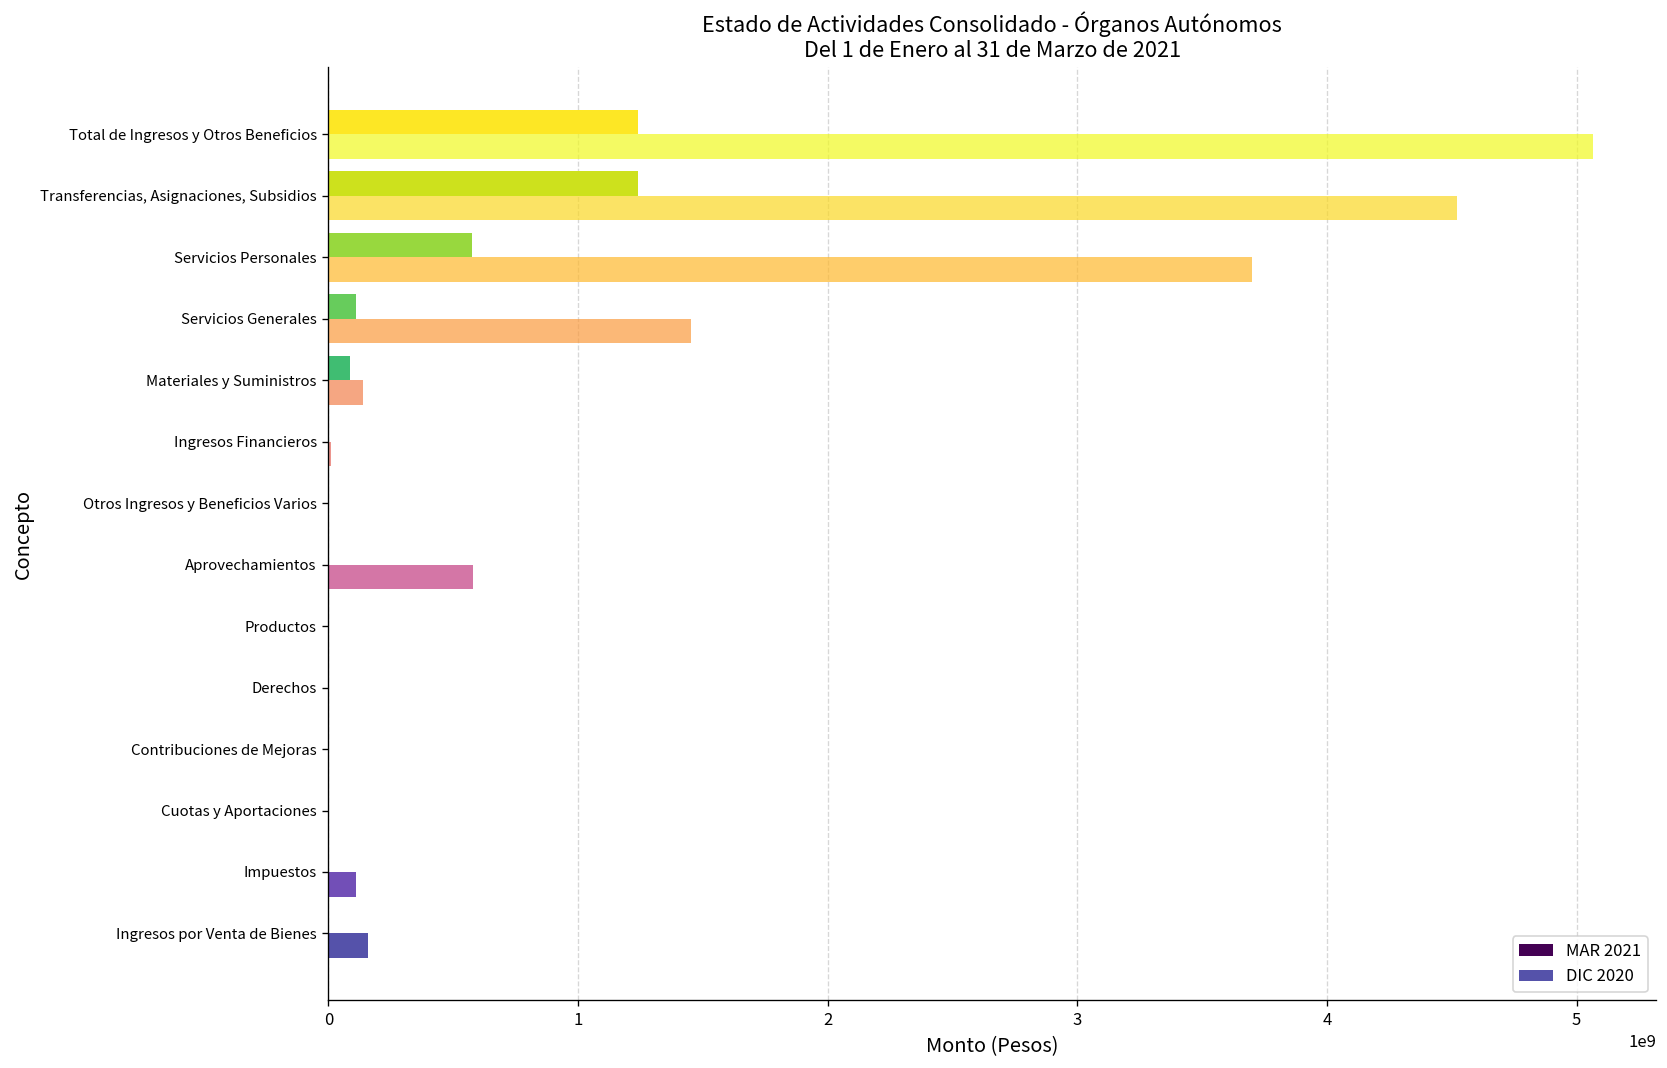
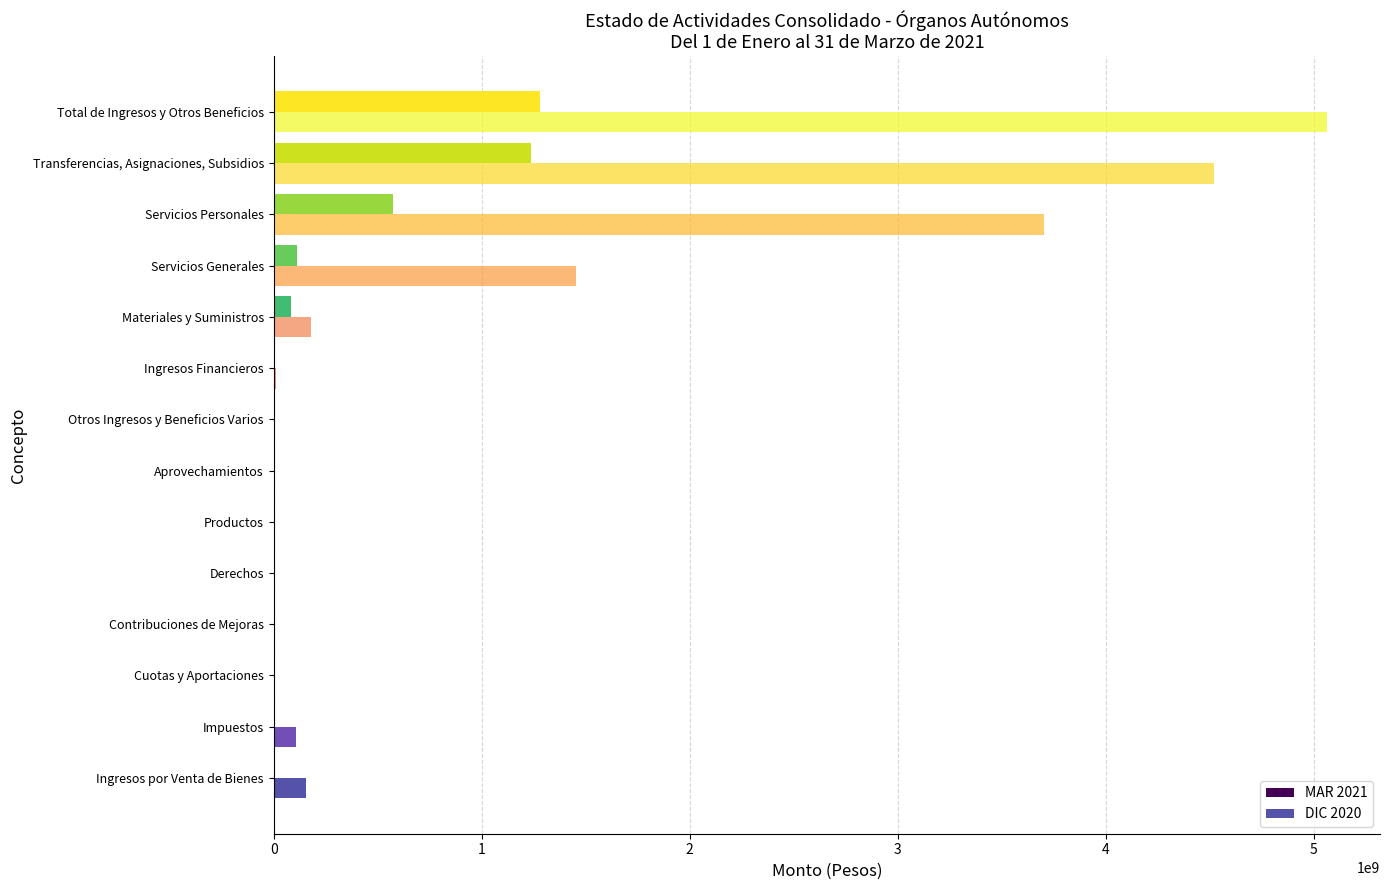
MAR 2021, Total de Ingresos y Otros Beneficios: 1240000000 -> 1280000000
DIC 2020, Materiales y Suministros: 140000000 -> 180000000
DIC 2020, Aprovechamientos: 580000000 -> 0
